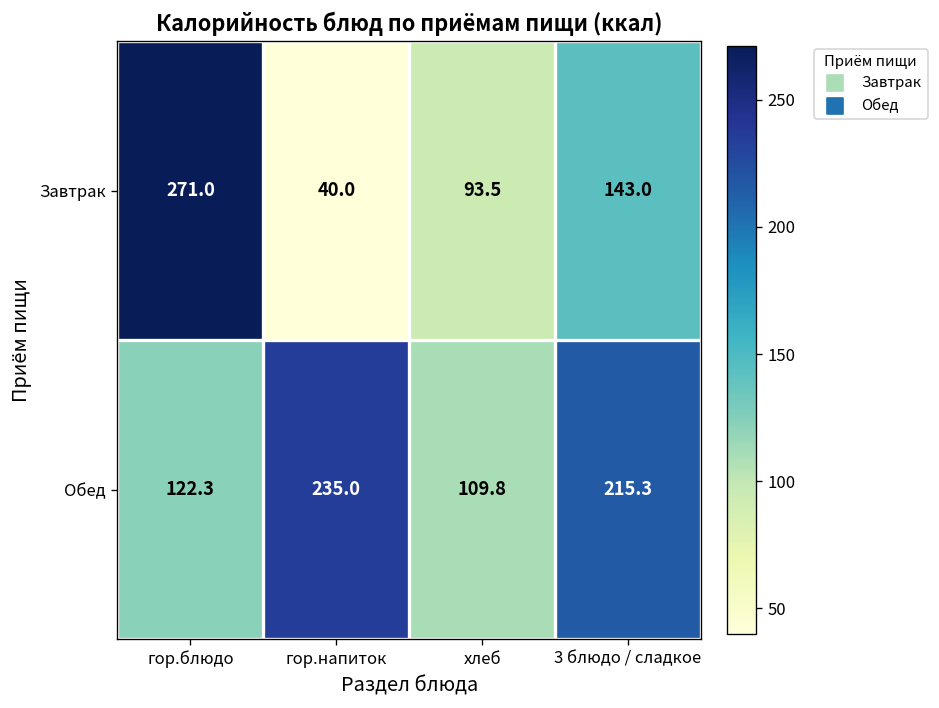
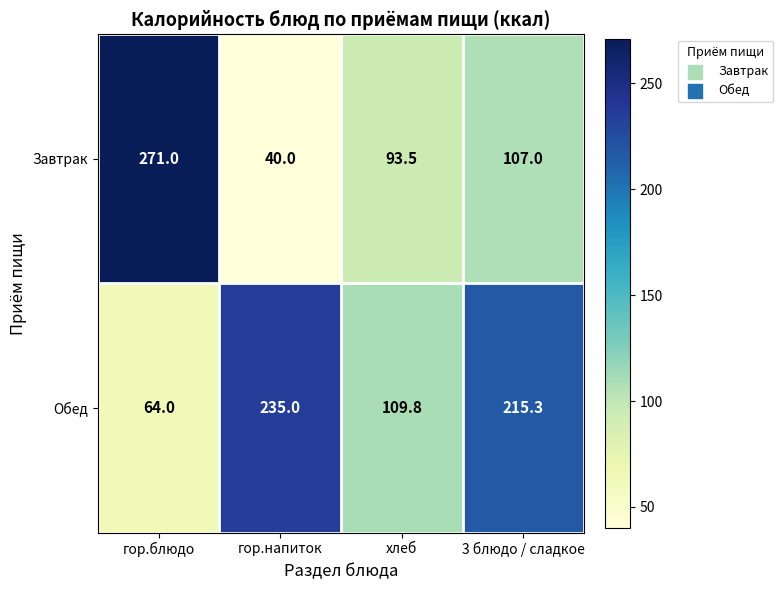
Завтрак, 3 блюдо / сладкое: 143.0 -> 107.0
Обед, гор.блюдо: 122.3 -> 64.0
